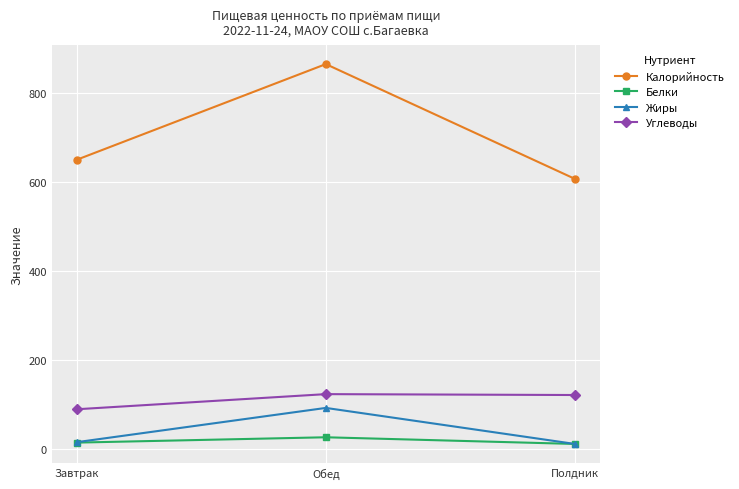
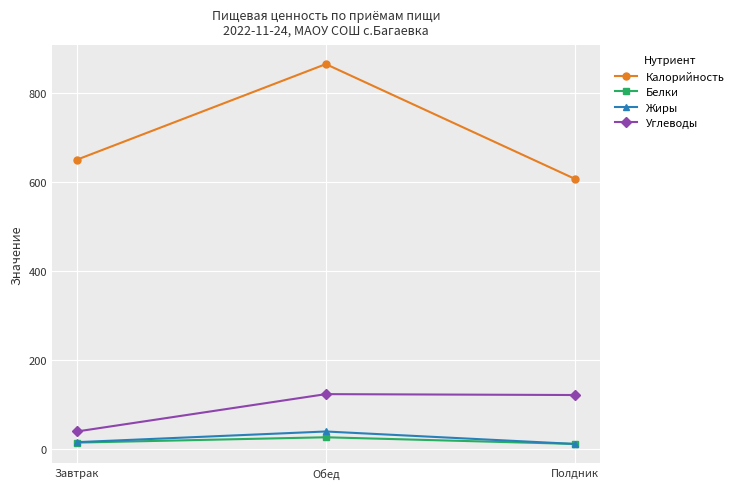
Углеводы, Завтрак: 90 -> 40
Жиры, Обед: 90 -> 40
